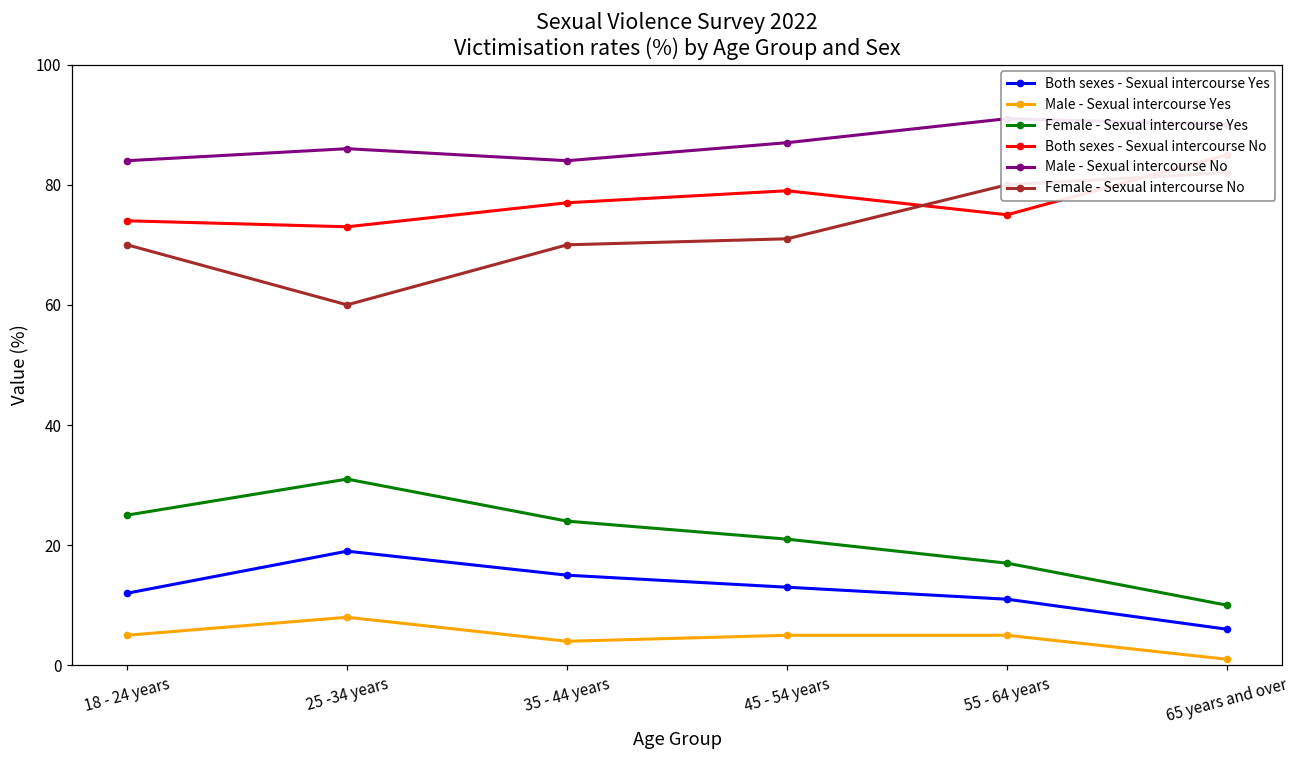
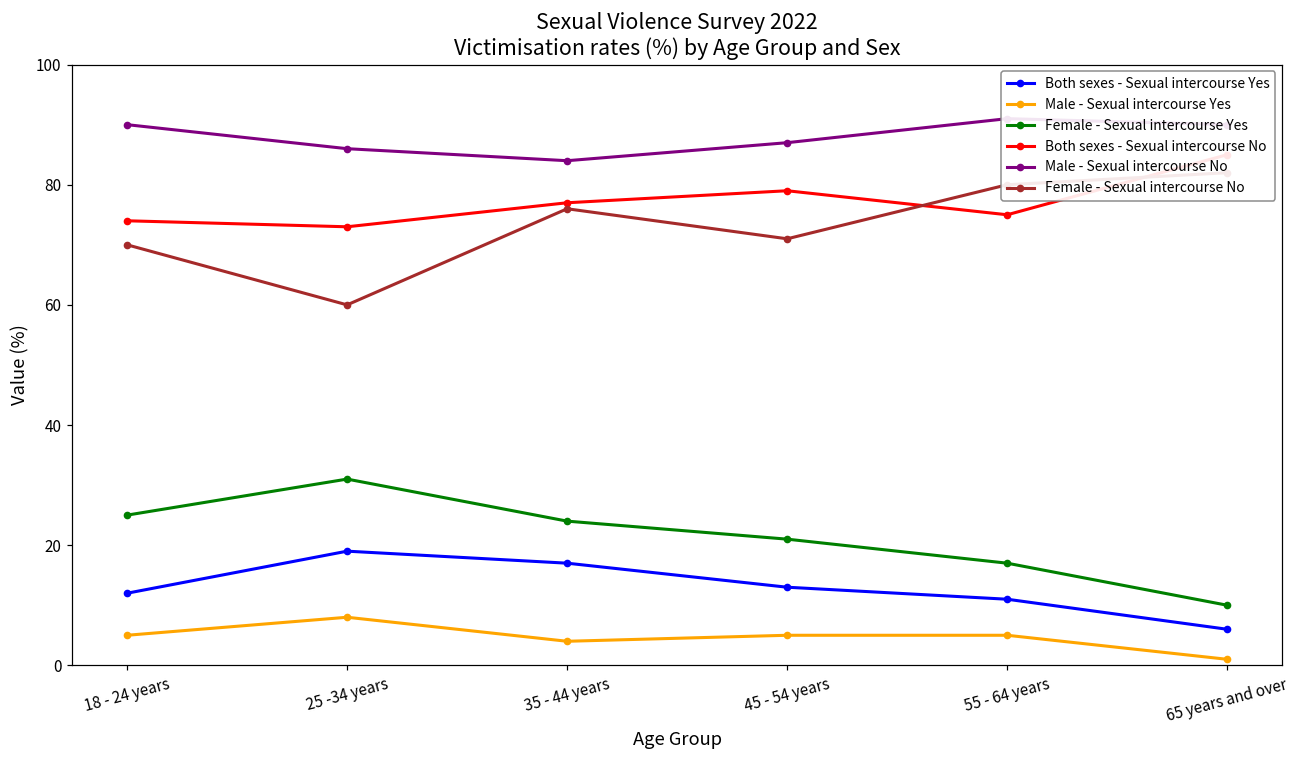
Male - Sexual intercourse No, 18 - 24 years: 84 -> 90
Both sexes - Sexual intercourse Yes, 35 - 44 years: 15 -> 17
Female - Sexual intercourse No, 35 - 44 years: 70 -> 76
